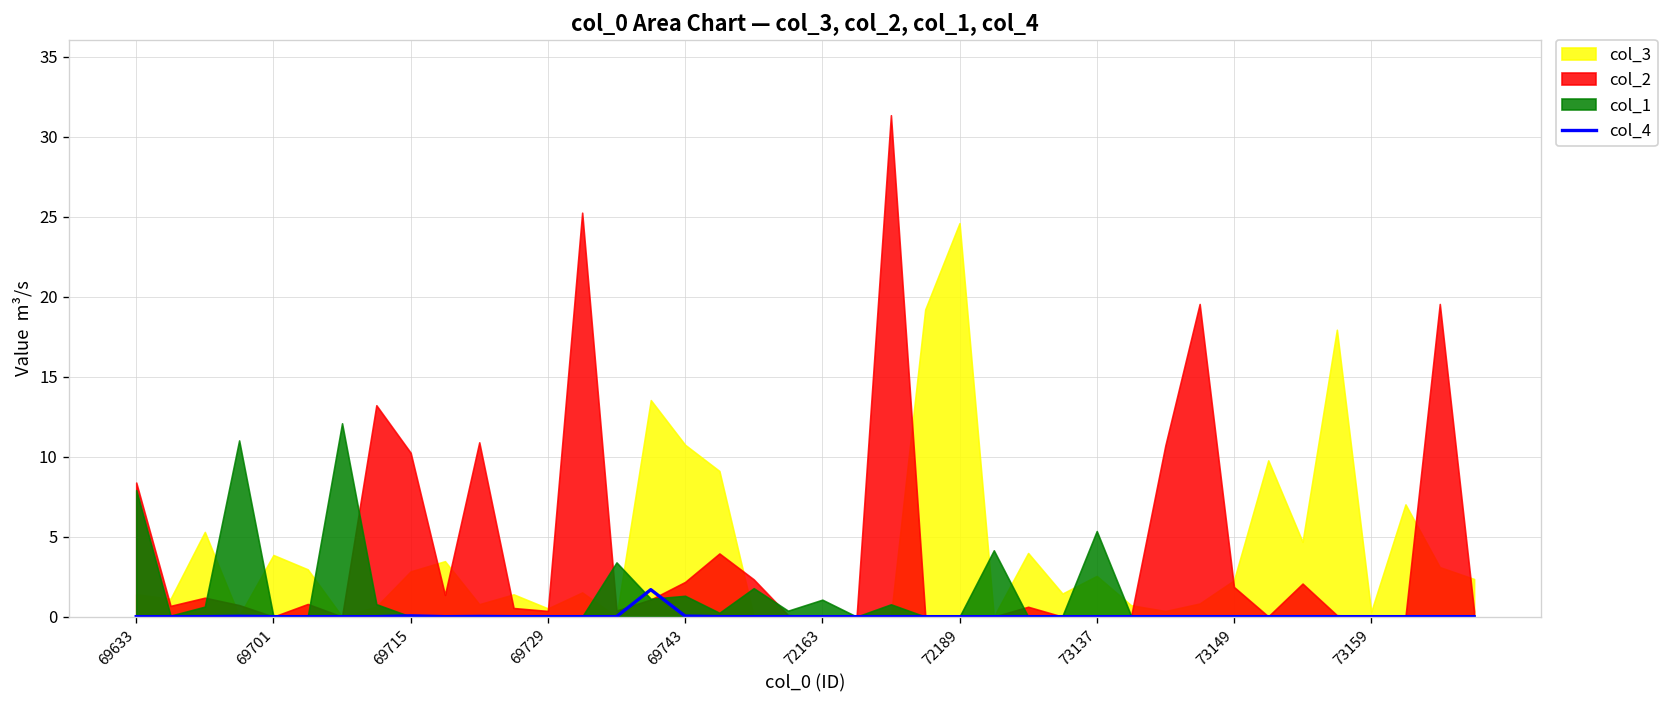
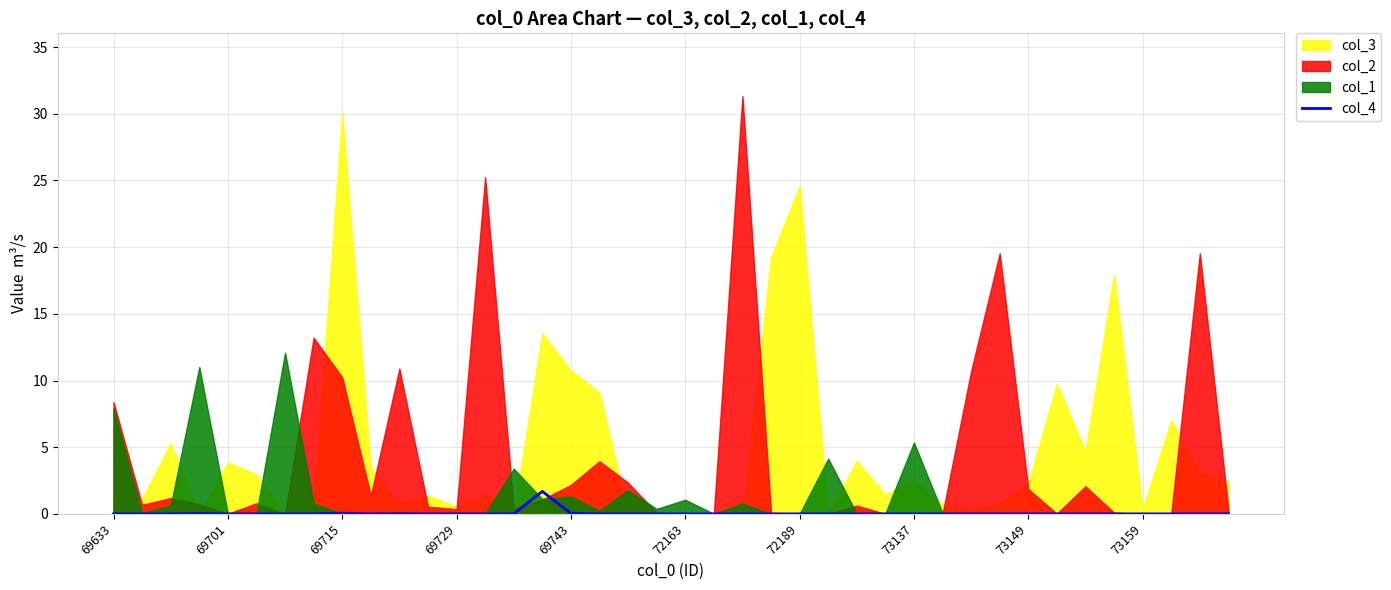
col_3, 69715: 2.8 -> 30.0
